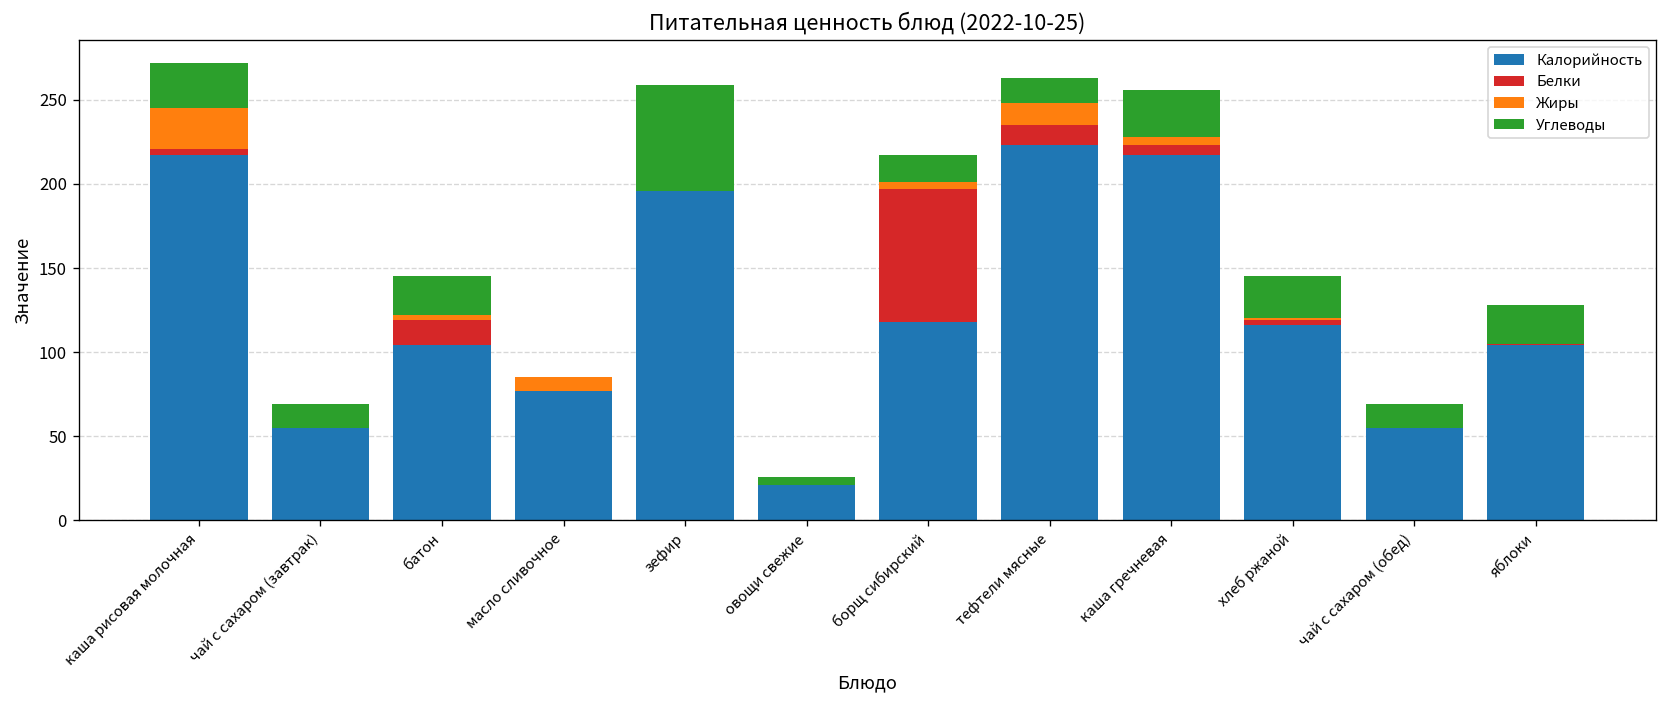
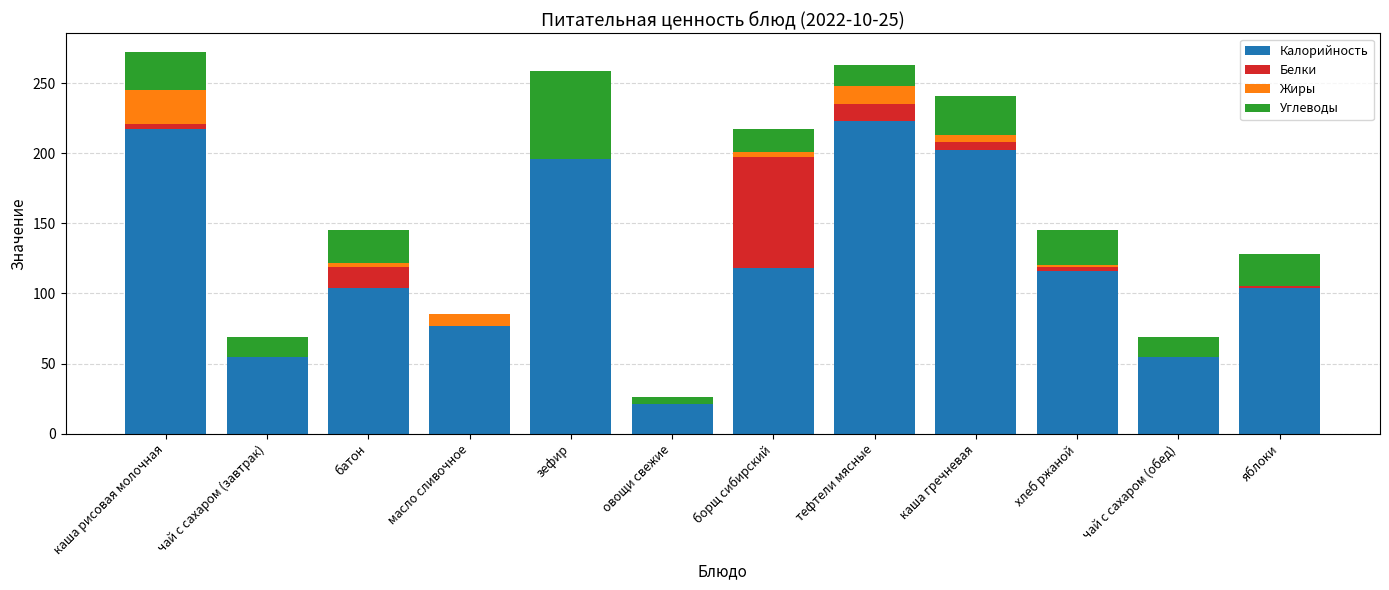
Калорийность, каша гречневая: 217 -> 202
